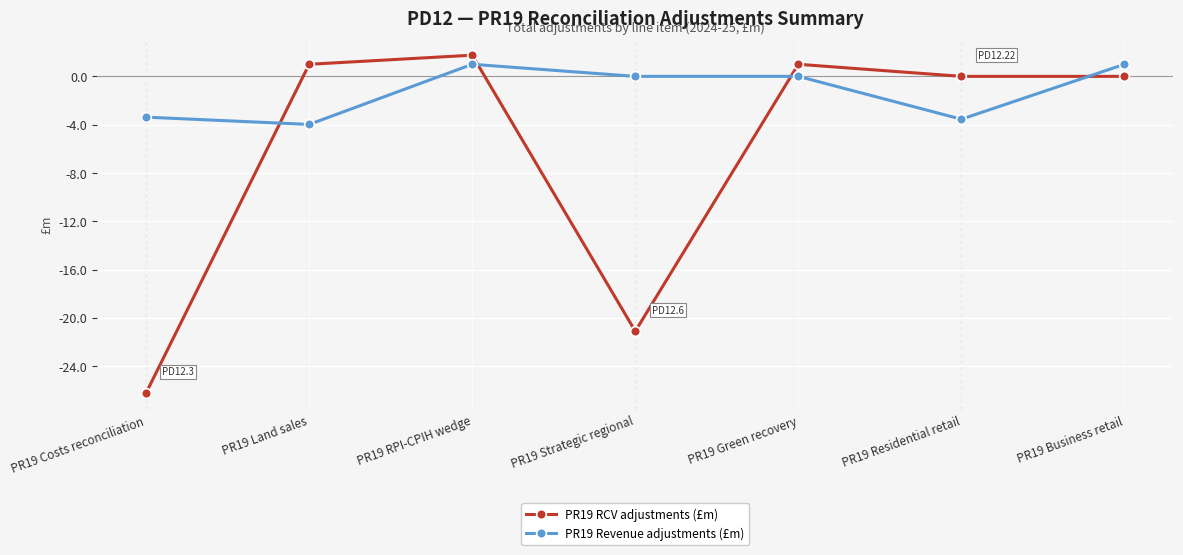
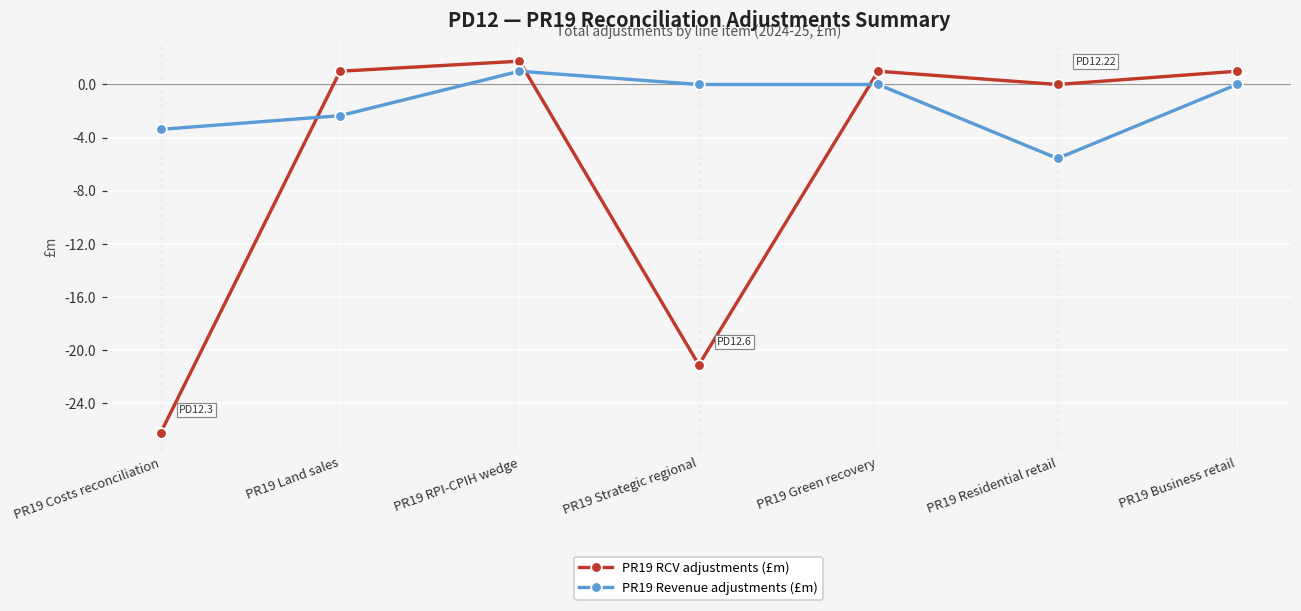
PR19 Revenue adjustments (£m), PR19 Land sales: -4.0 -> -2.3
PR19 Revenue adjustments (£m), PR19 Residential retail: -3.5 -> -5.6
PR19 RCV adjustments (£m), PR19 Business retail: 0 -> 1
PR19 Revenue adjustments (£m), PR19 Business retail: 1 -> 0
